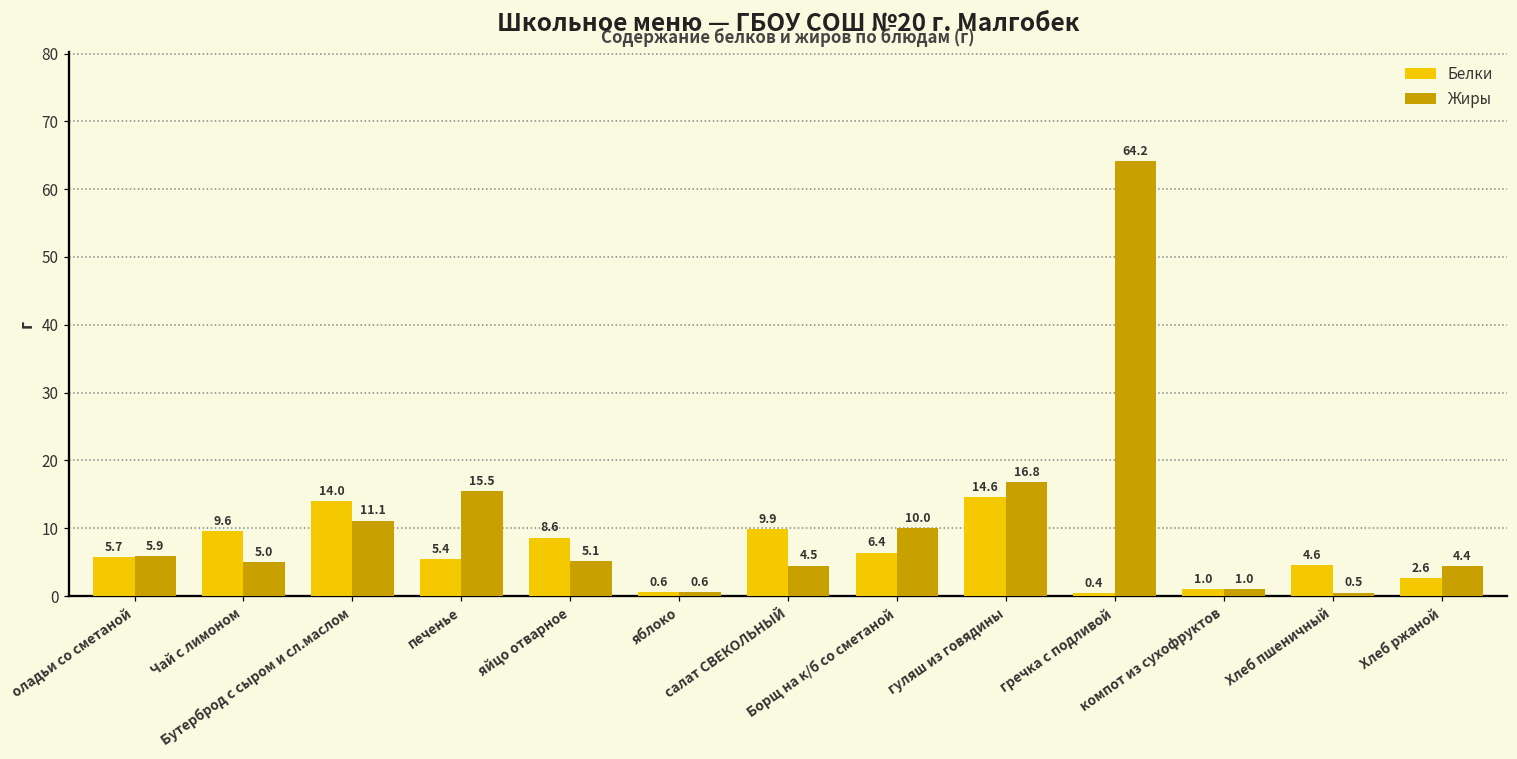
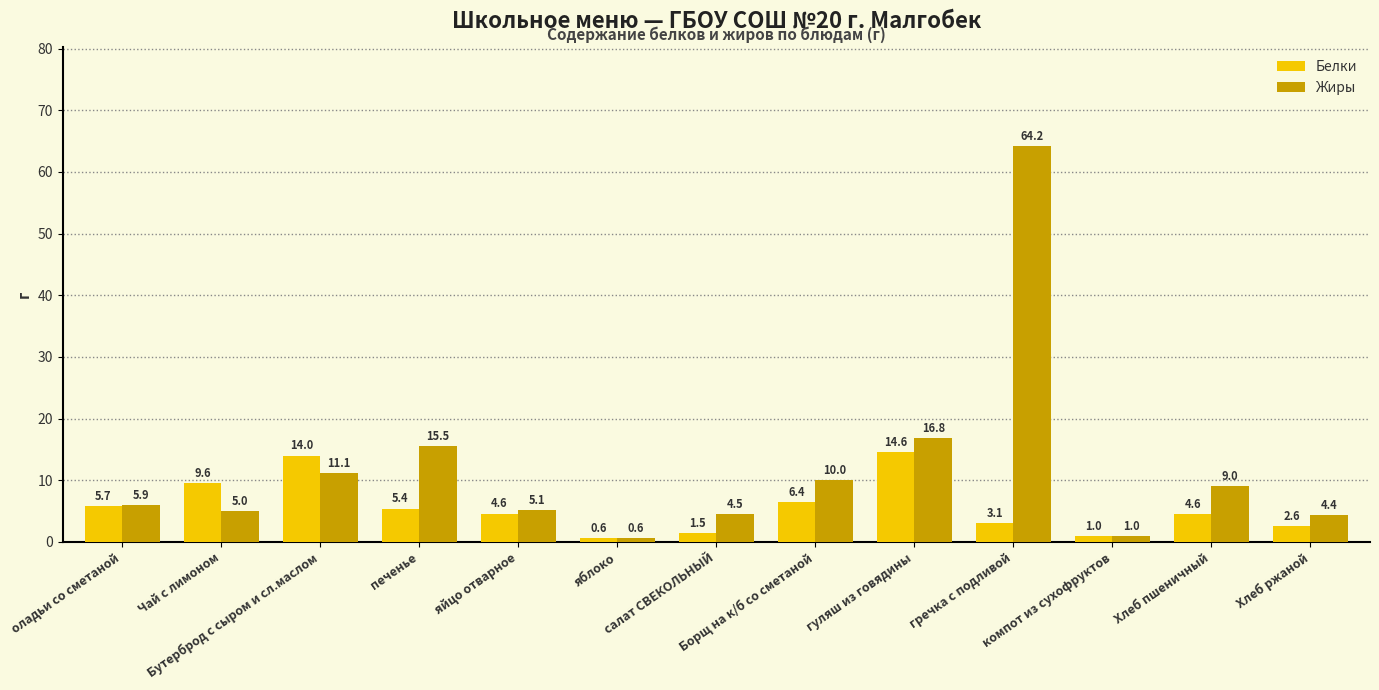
Белки, яйцо отварное: 8.6 -> 4.6
Белки, салат СВЕКОЛЬНЫЙ: 9.9 -> 1.5
Белки, гречка с подливой: 0.4 -> 3.1
Жиры, Хлеб пшеничный: 0.5 -> 9.0
